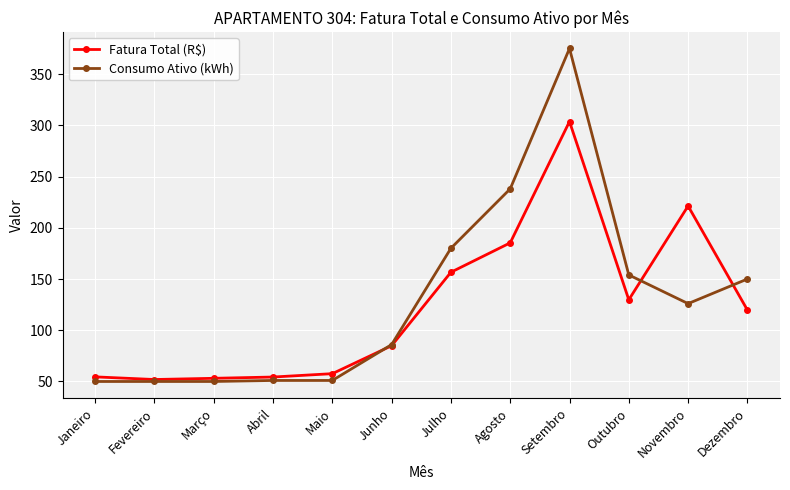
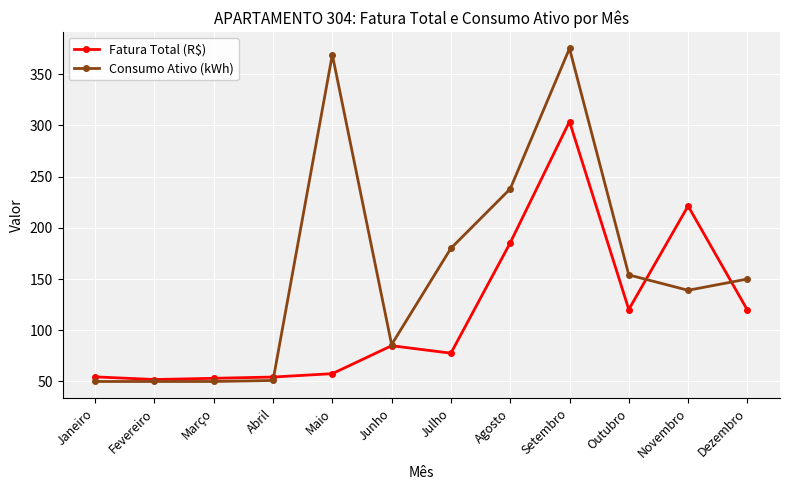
Consumo Ativo (kWh), Maio: 51 -> 369
Fatura Total (R$), Julho: 157 -> 78
Fatura Total (R$), Outubro: 130 -> 120
Consumo Ativo (kWh), Novembro: 126 -> 139
